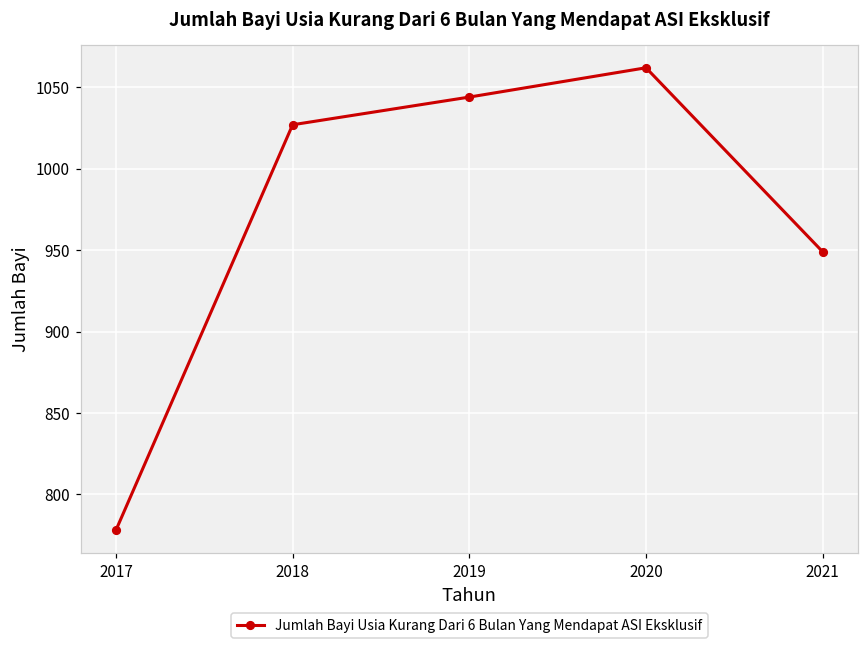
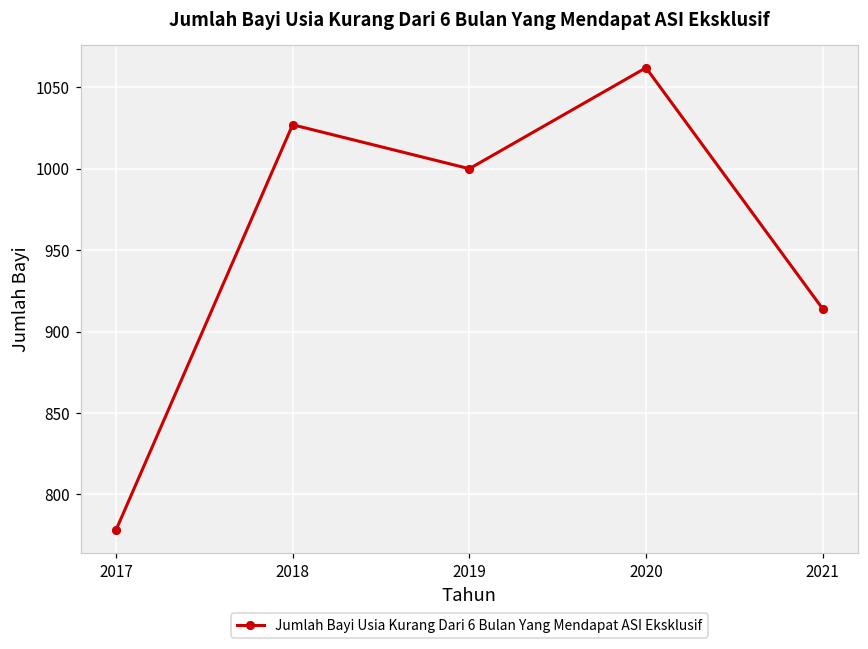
2019: 1044 -> 1000
2021: 949 -> 914
